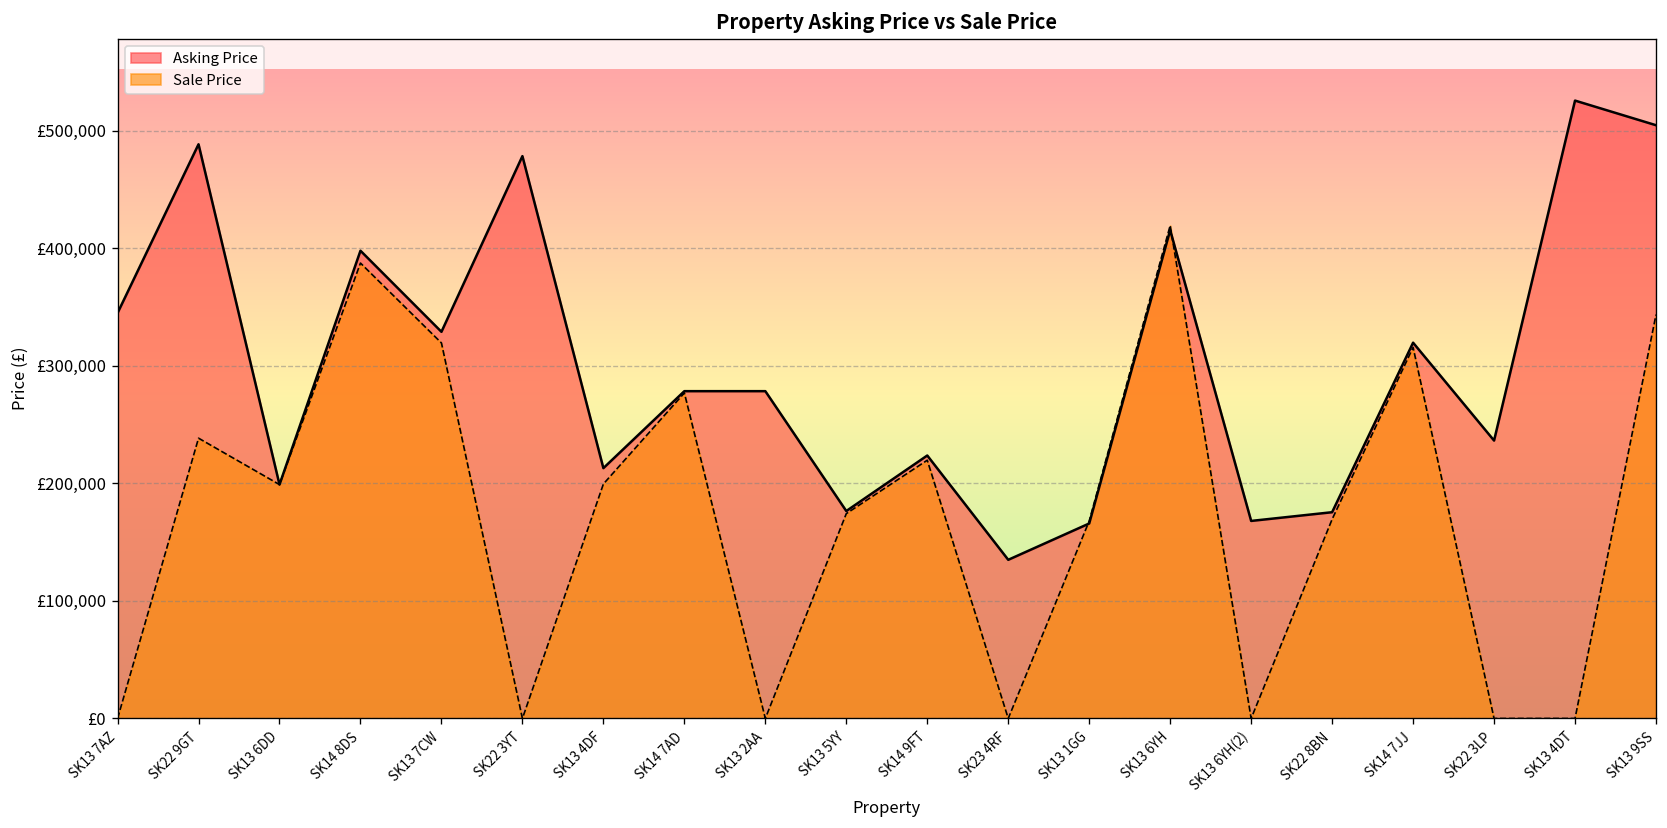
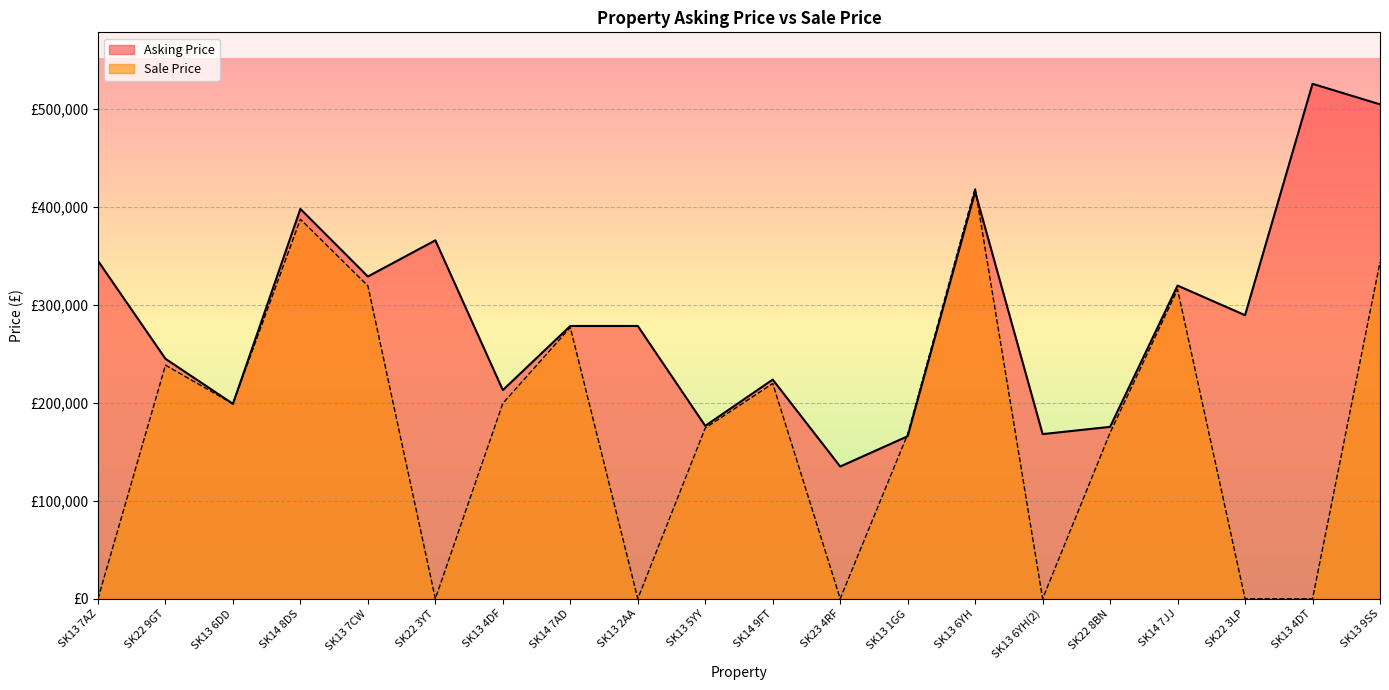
Asking Price, SK22 9GT: £490,000 -> £250,000
Asking Price, SK22 3YT: £480,000 -> £370,000
Asking Price, SK22 3LP: £240,000 -> £290,000
